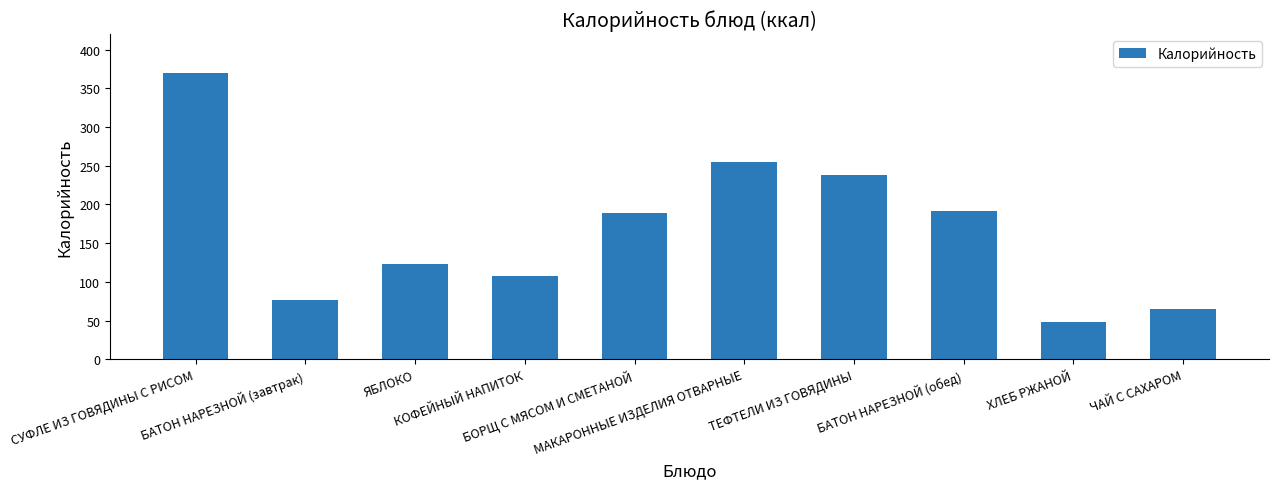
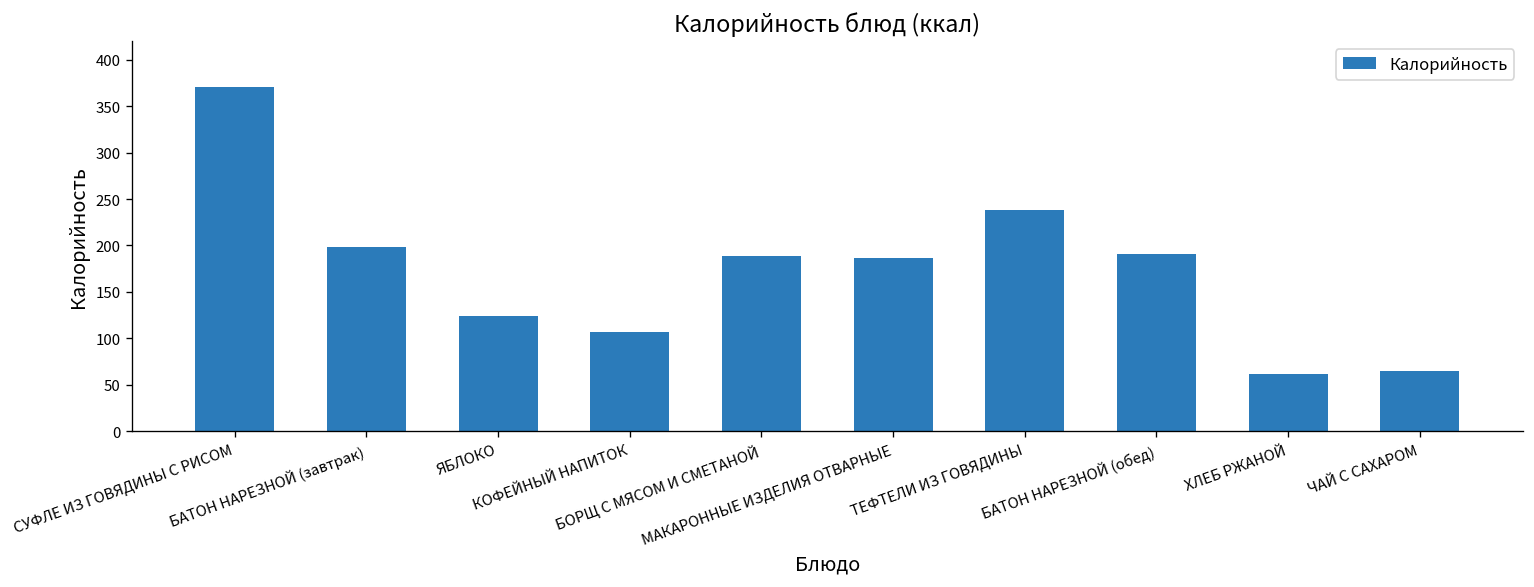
БАТОН НАРЕЗНОЙ (завтрак): 80 -> 200
МАКАРОННЫЕ ИЗДЕЛИЯ ОТВАРНЫЕ: 250 -> 190
ХЛЕБ РЖАНОЙ: 50 -> 60
